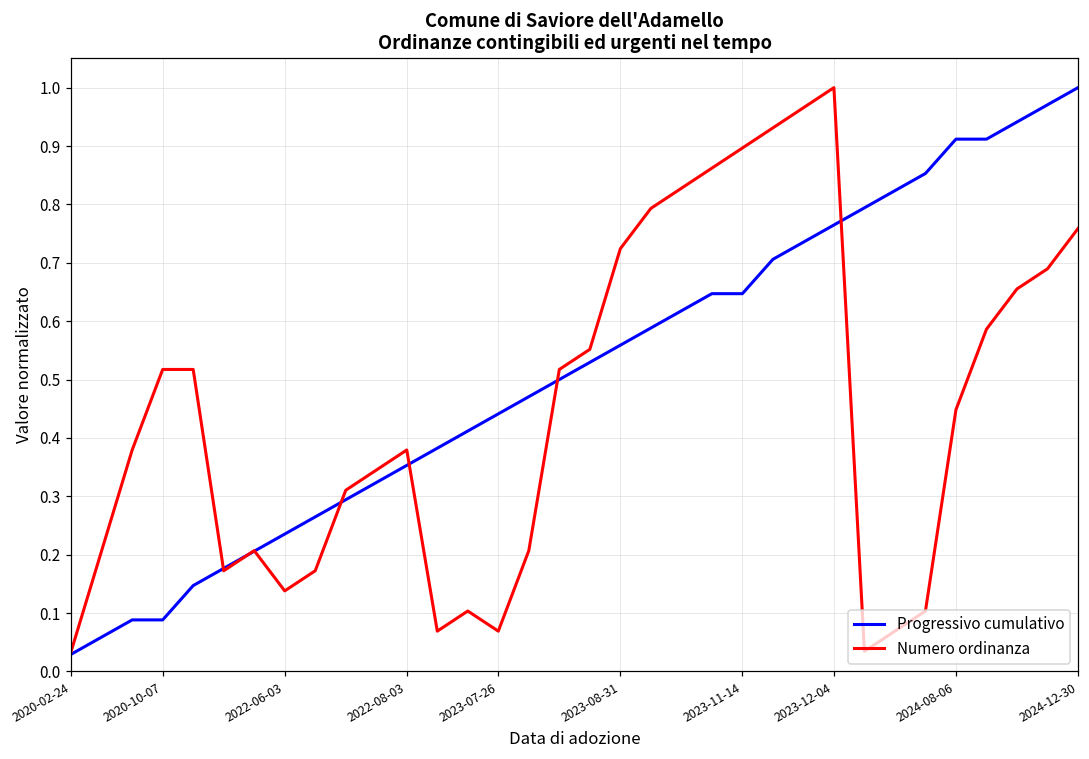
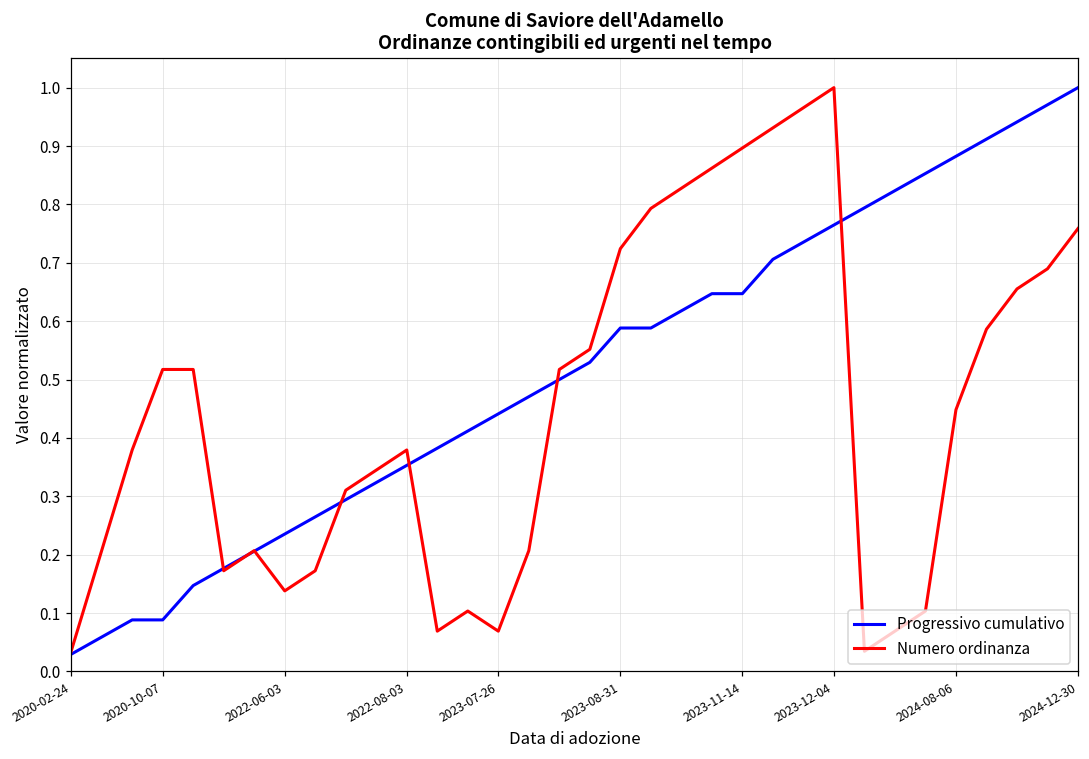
Progressivo cumulativo, 2023-08-31: 0.56 -> 0.59
Progressivo cumulativo, 2024-08-06: 0.91 -> 0.88
